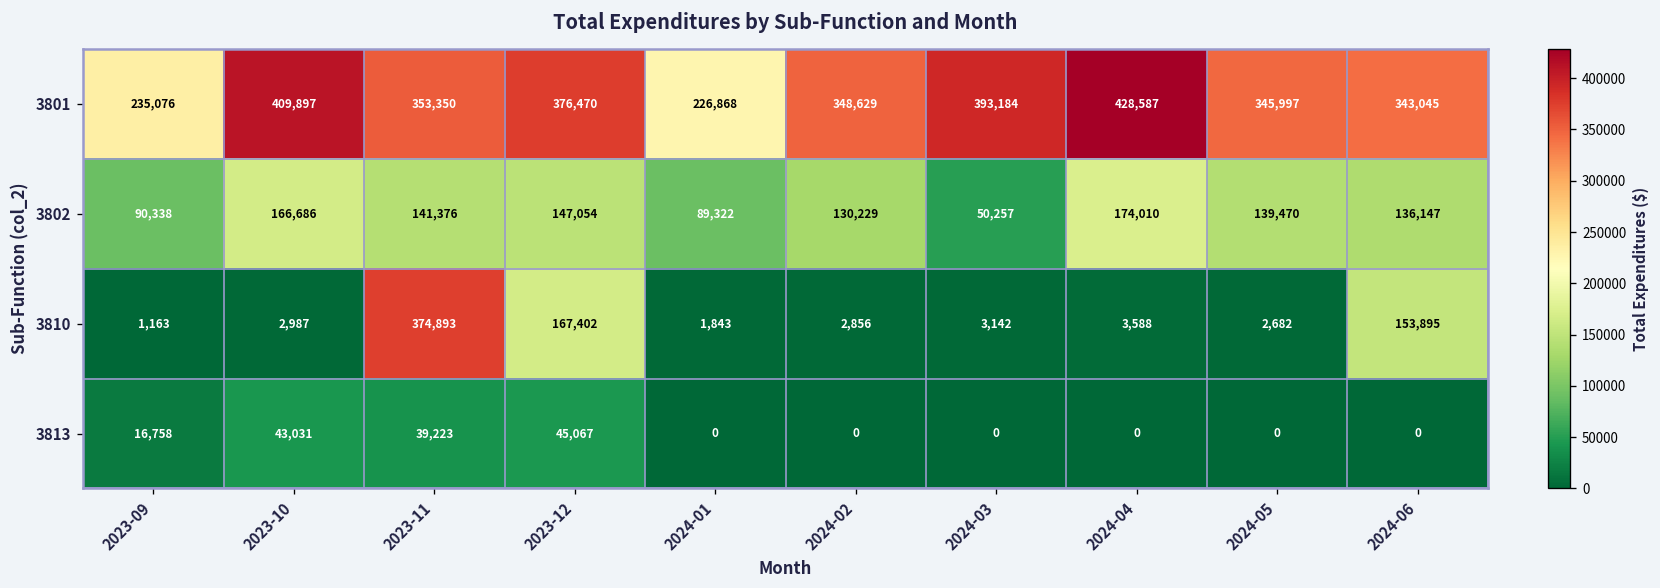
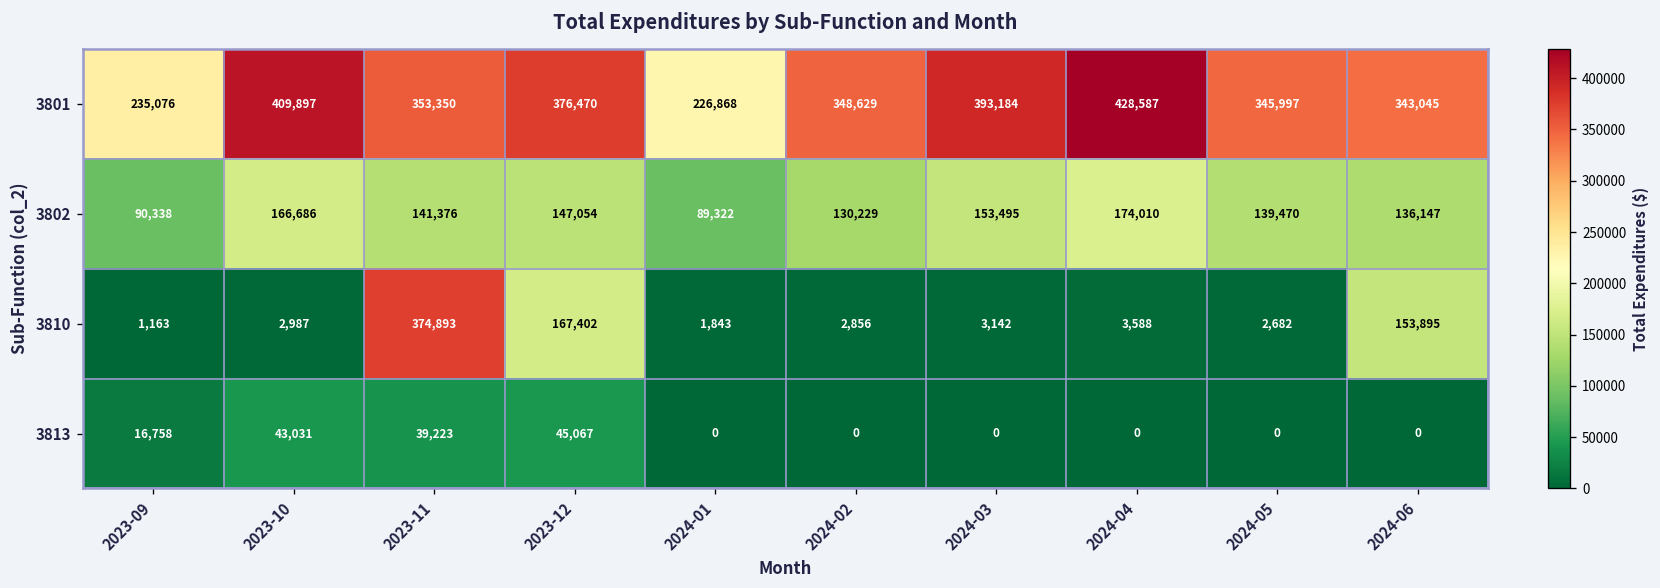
3802, 2024-03: 50,257 -> 153,495
